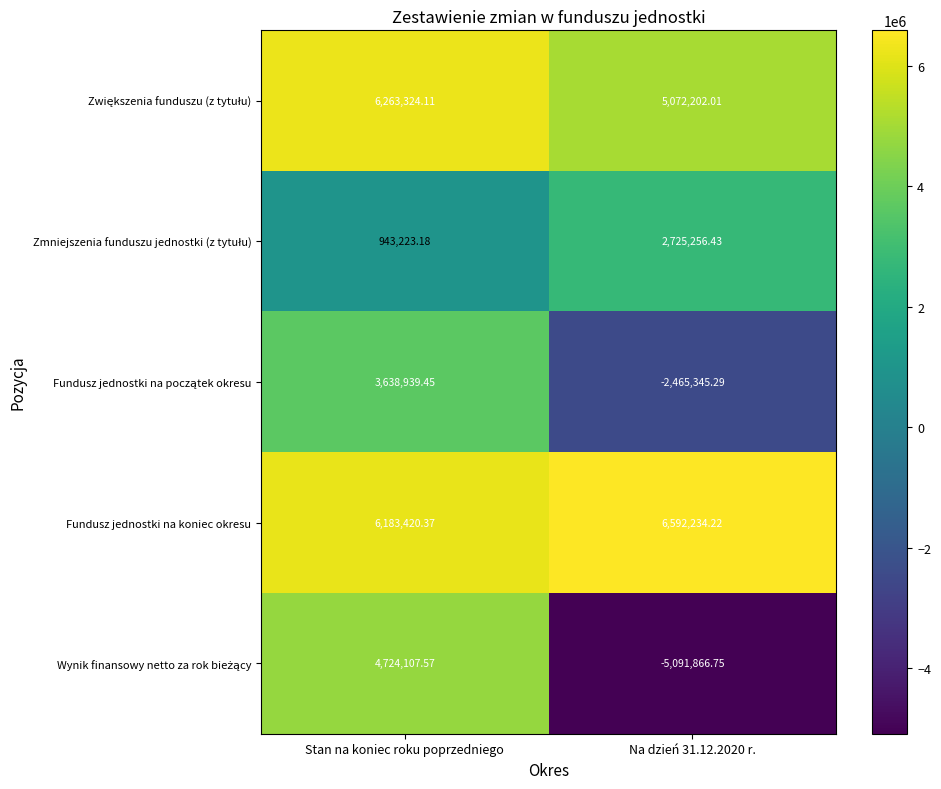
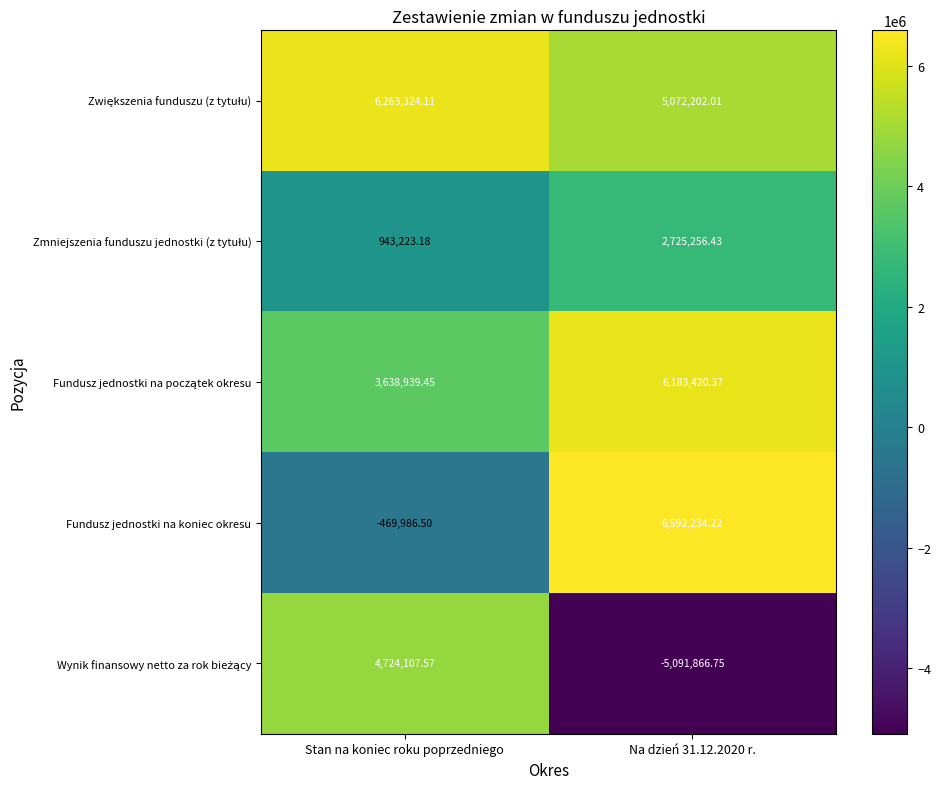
Fundusz jednostki na początek okresu, Na dzień 31.12.2020 r.: -2,465,345.29 -> 6,183,420.37
Fundusz jednostki na koniec okresu, Stan na koniec roku poprzedniego: 6,183,420.37 -> -469,986.50
